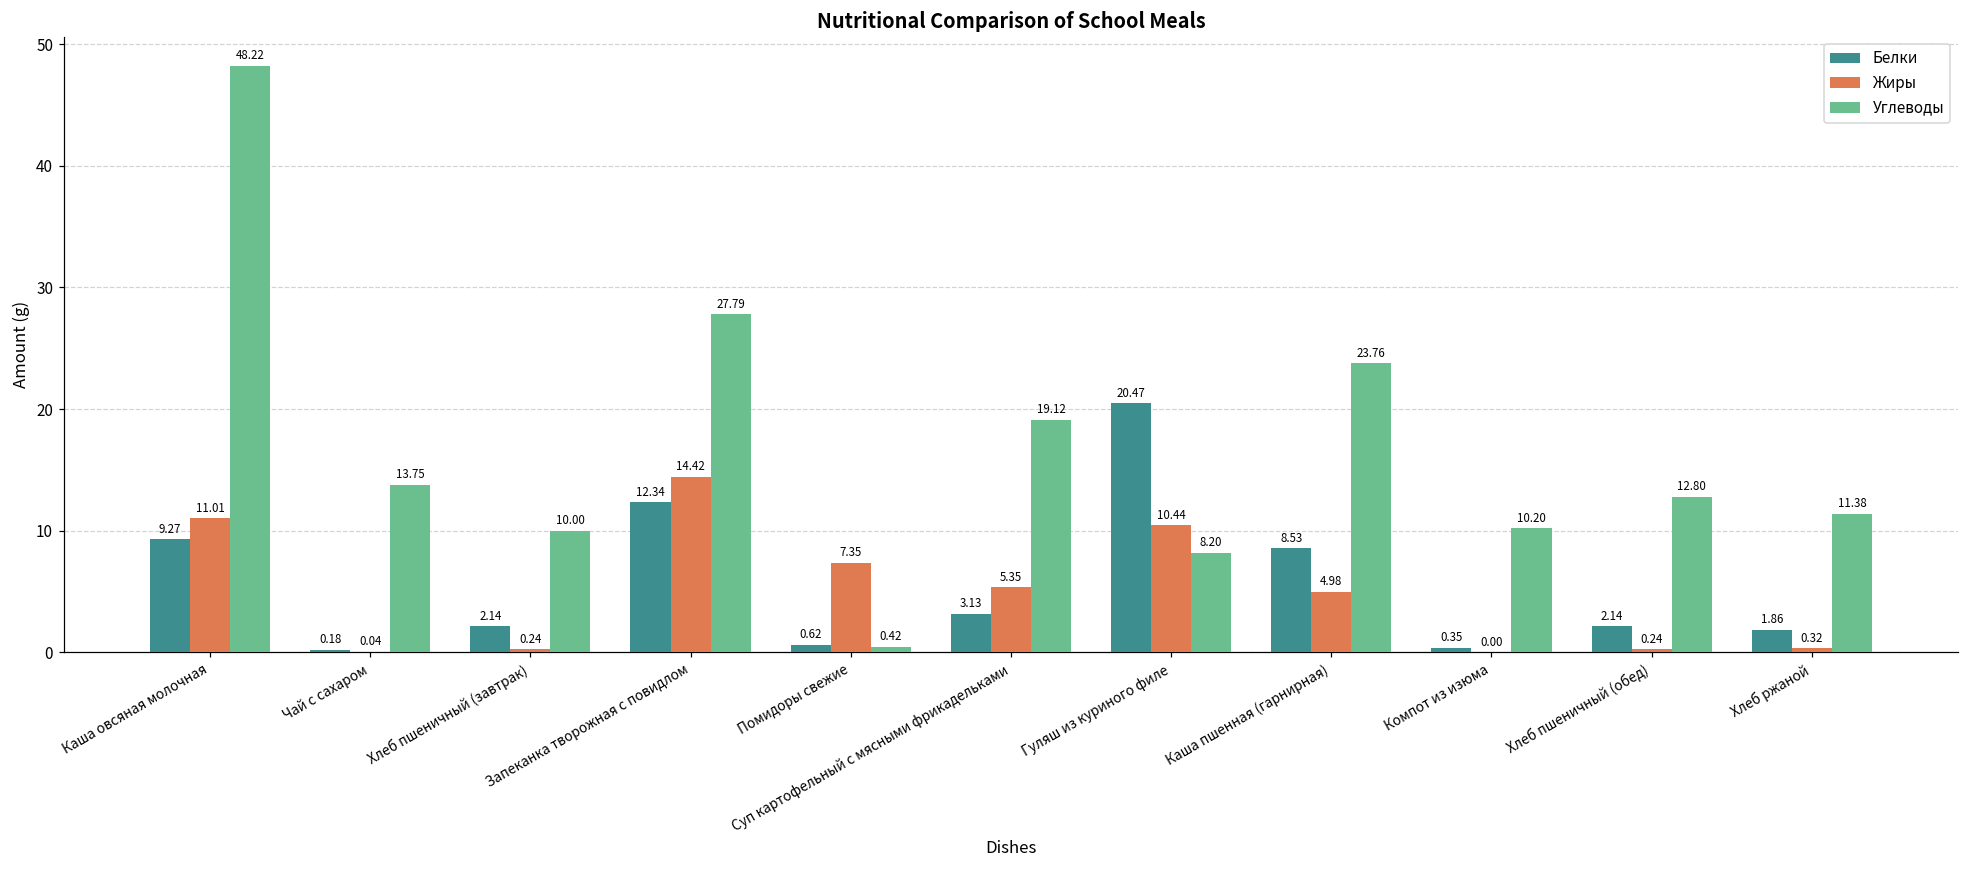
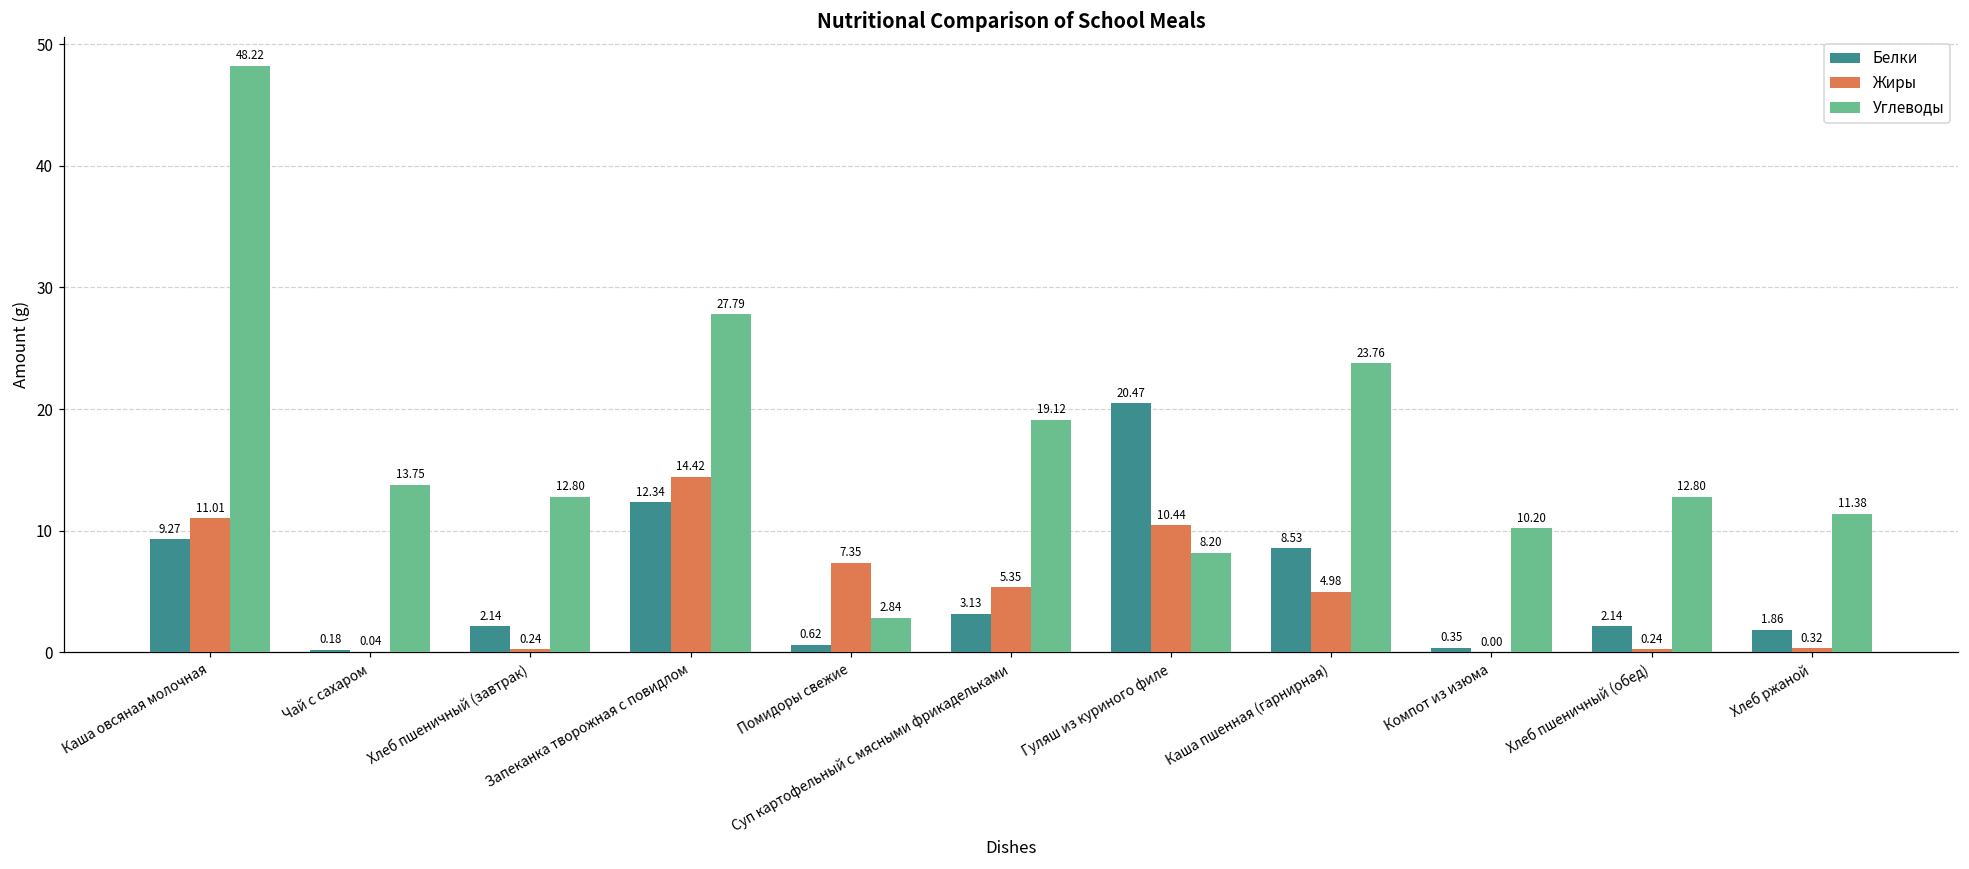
Углеводы, Хлеб пшеничный (завтрак): 10.00 -> 12.80
Углеводы, Помидоры свежие: 0.42 -> 2.84
